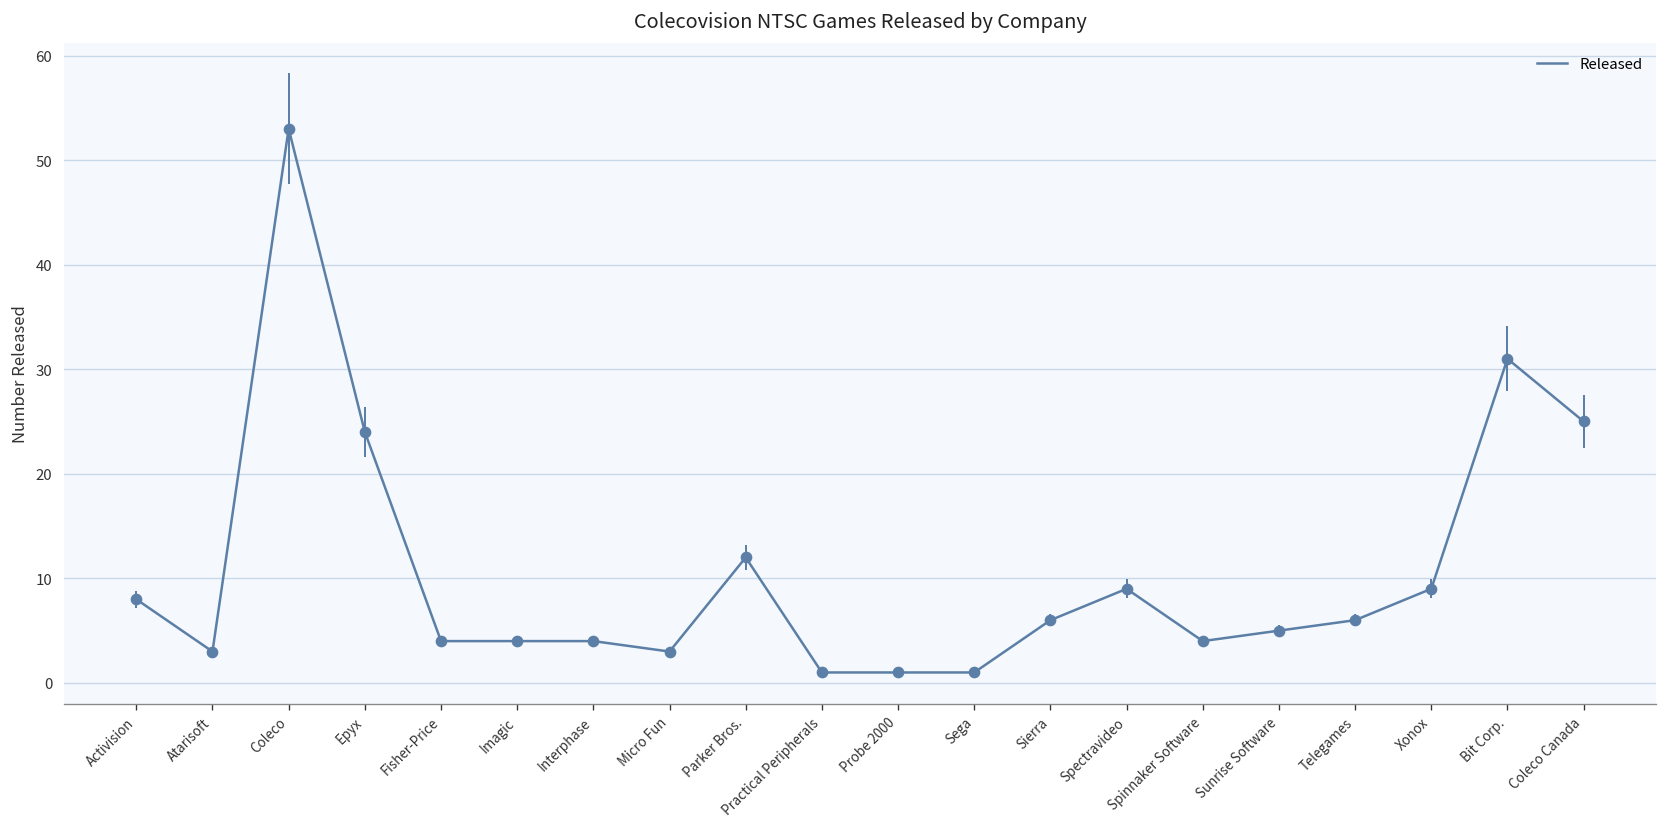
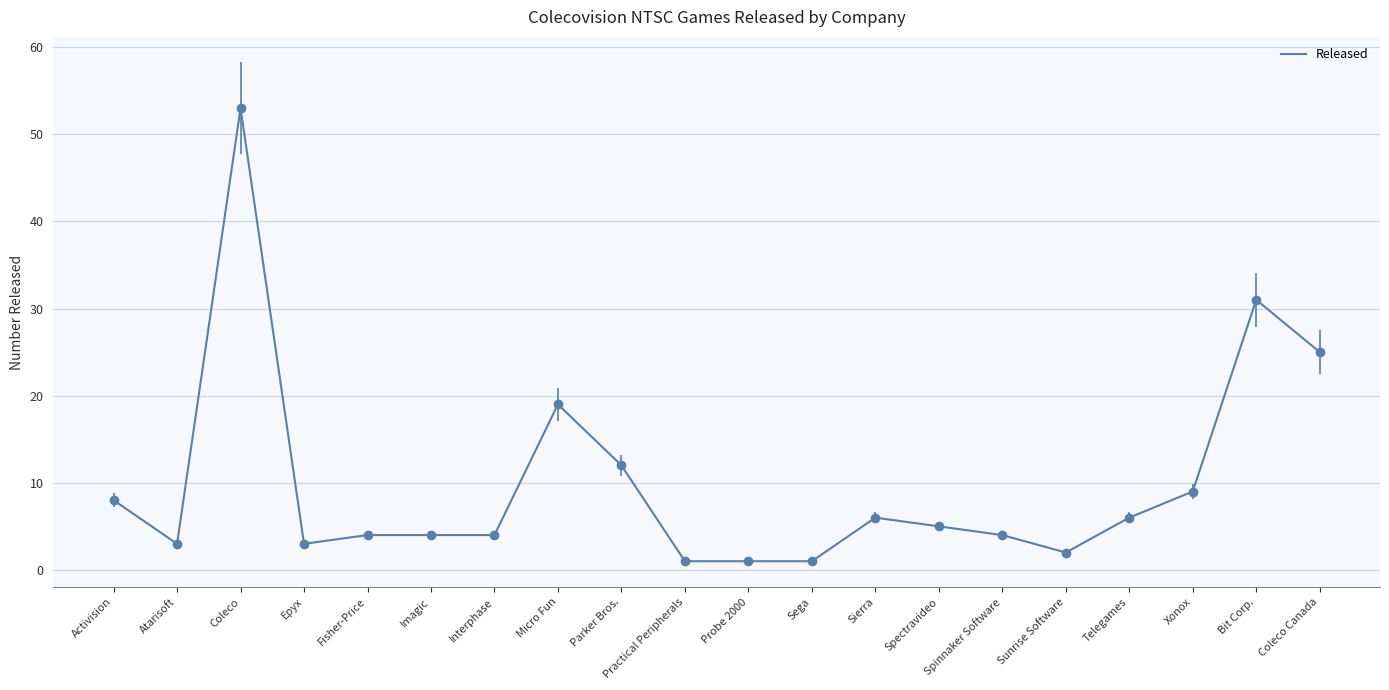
Epyx: 24 -> 3
Micro Fun: 3 -> 19
Spectravideo: 9 -> 5
Sunrise Software: 5 -> 2
